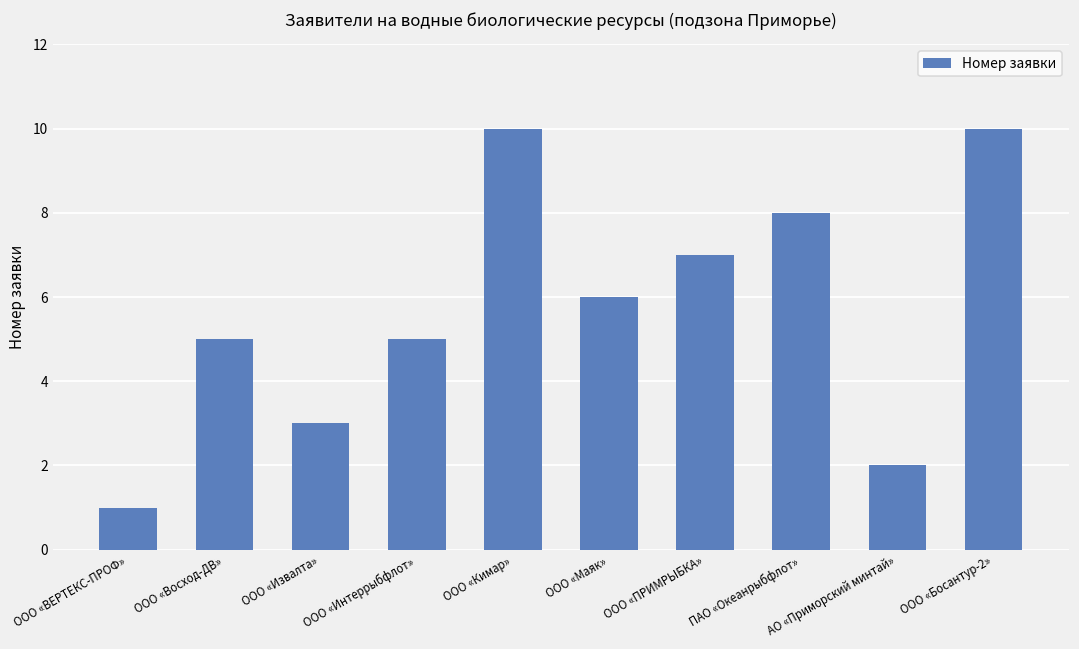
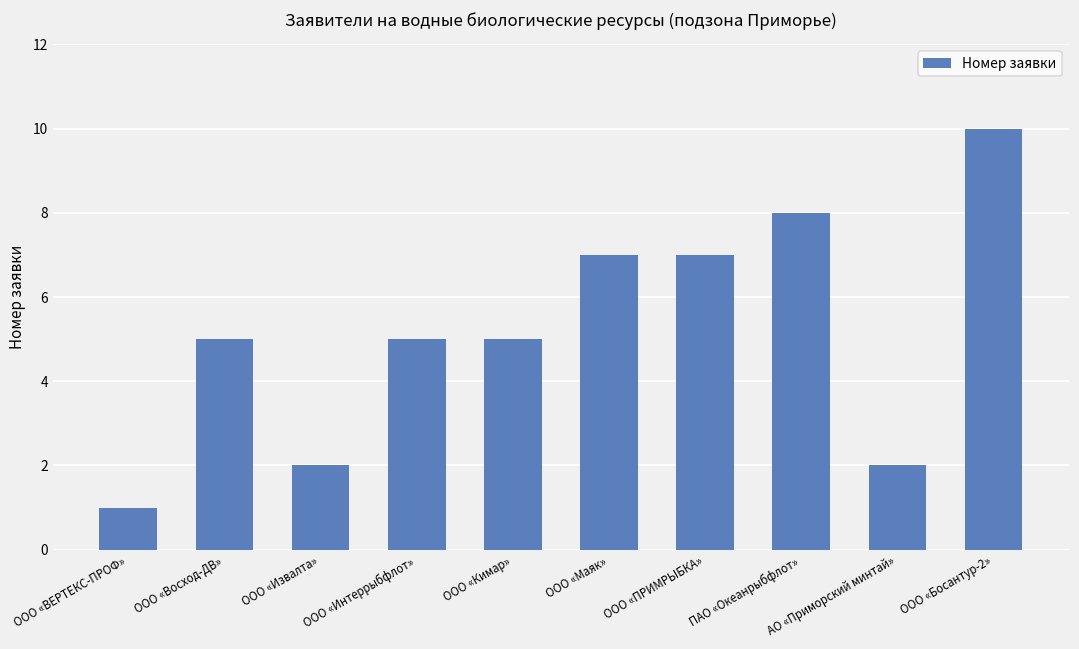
ООО «Извалта»: 3 -> 2
ООО «Кимар»: 10 -> 5
ООО «Маяк»: 6 -> 7
